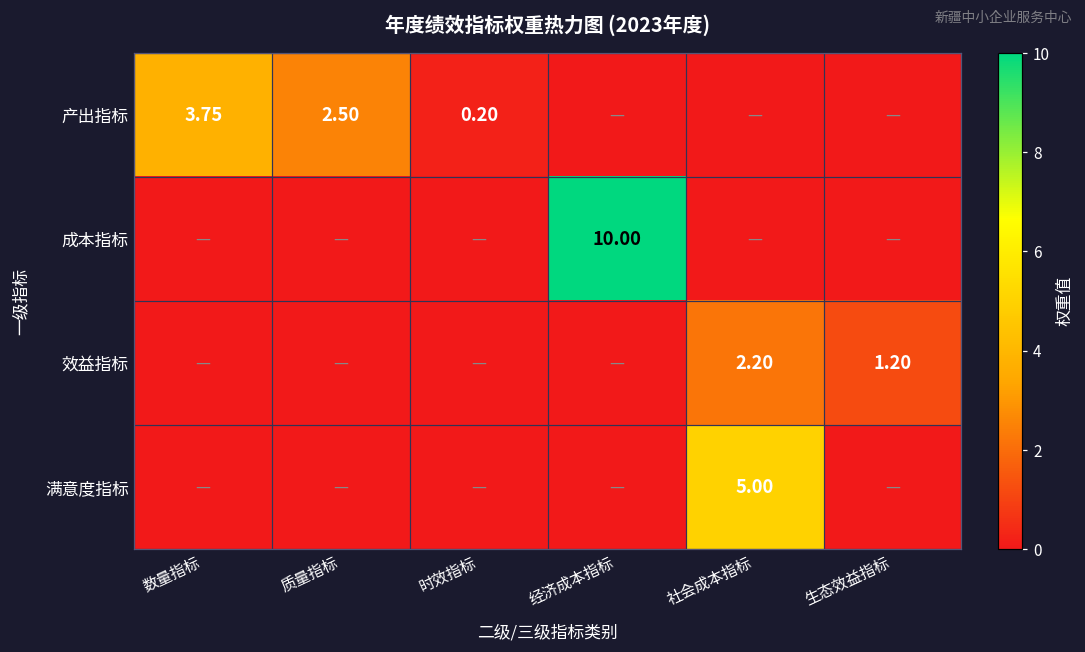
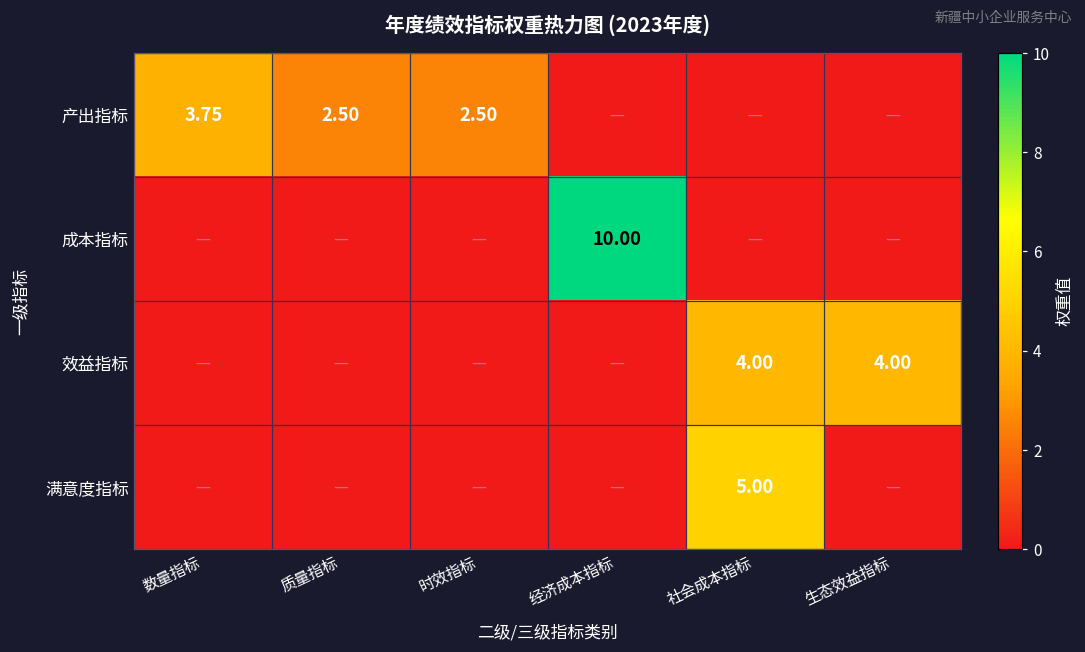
产出指标, 时效指标: 0.20 -> 2.50
效益指标, 社会成本指标: 2.20 -> 4.00
效益指标, 生态效益指标: 1.20 -> 4.00
